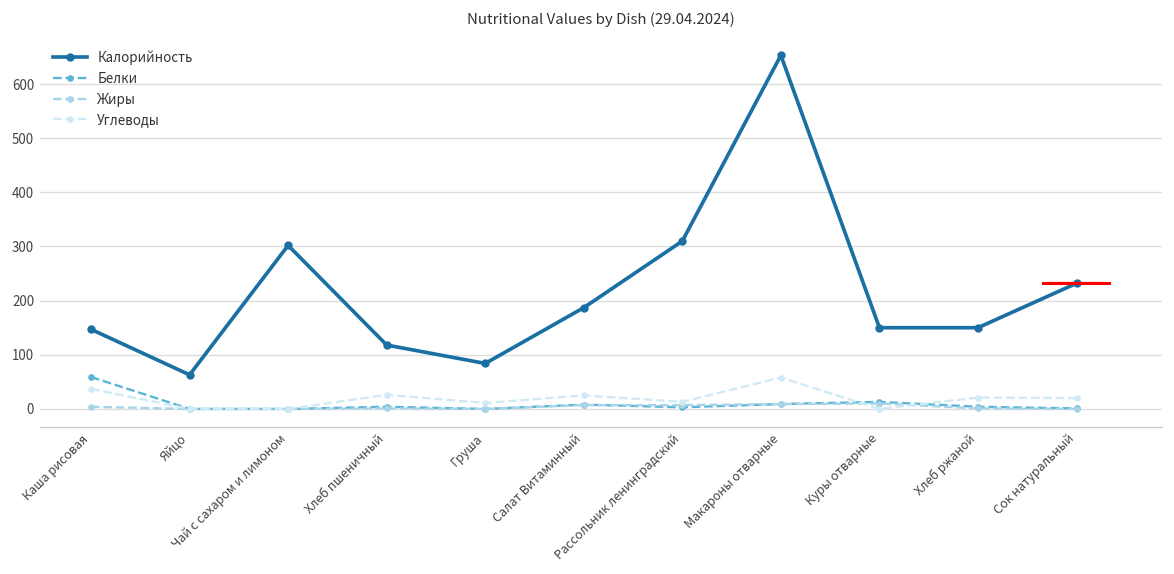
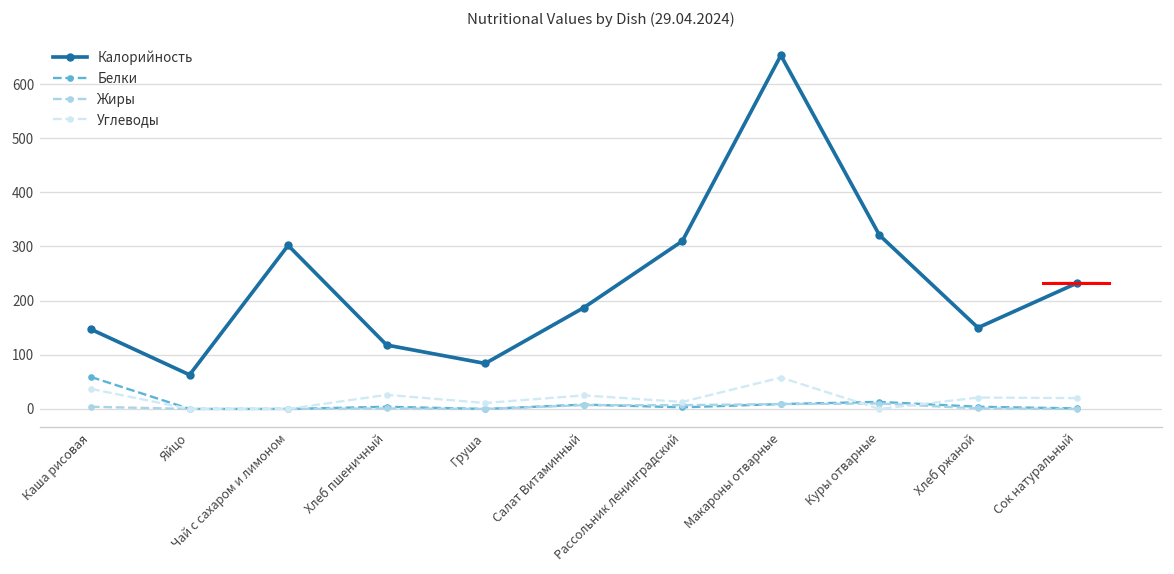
Калорийность, Куры отварные: 150 -> 320
